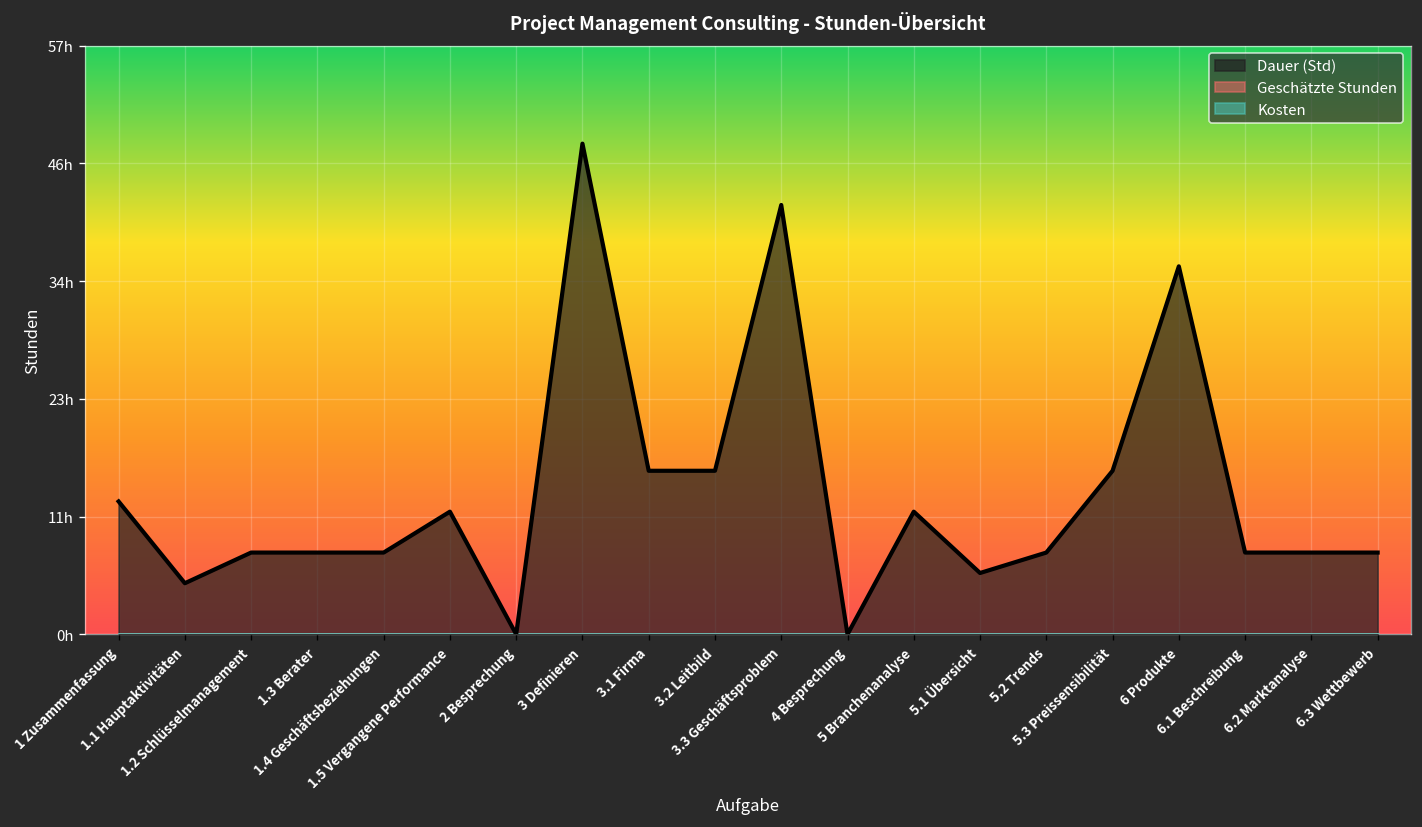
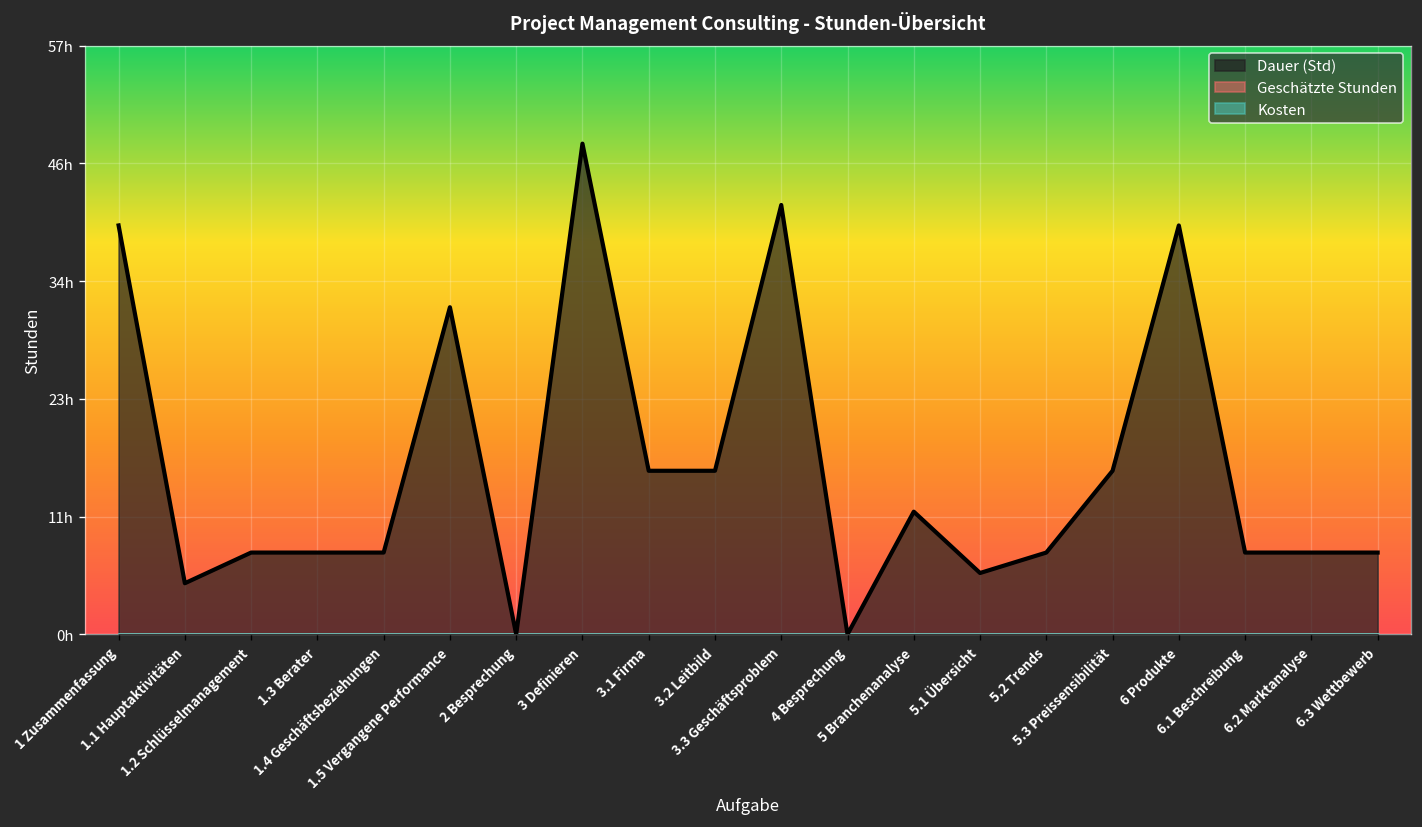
Dauer (Std), 1 Zusammenfassung: 13h -> 40h
Dauer (Std), 1.5 Vergangene Performance: 12h -> 32h
Dauer (Std), 6 Produkte: 36h -> 40h
